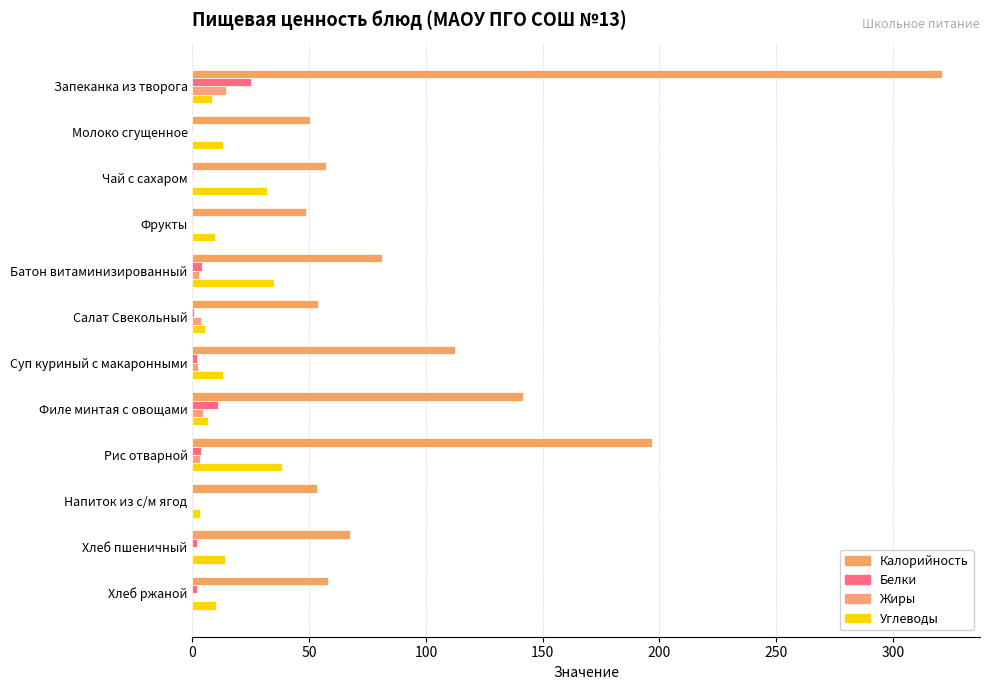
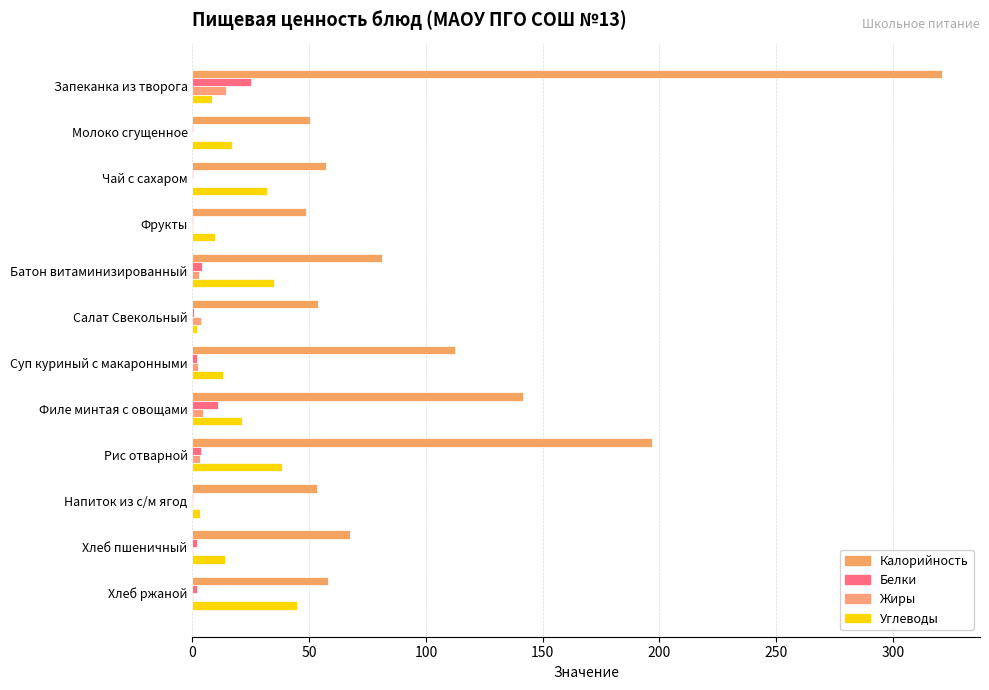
Углеводы, Молоко сгущенное: 13 -> 17
Углеводы, Салат Свекольный: 5 -> 2
Углеводы, Филе минтая с овощами: 7 -> 21
Углеводы, Хлеб ржаной: 10 -> 45
